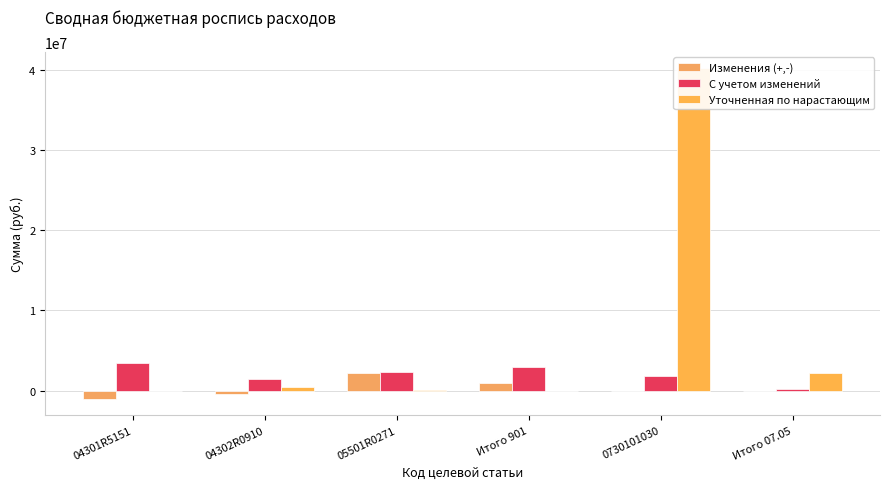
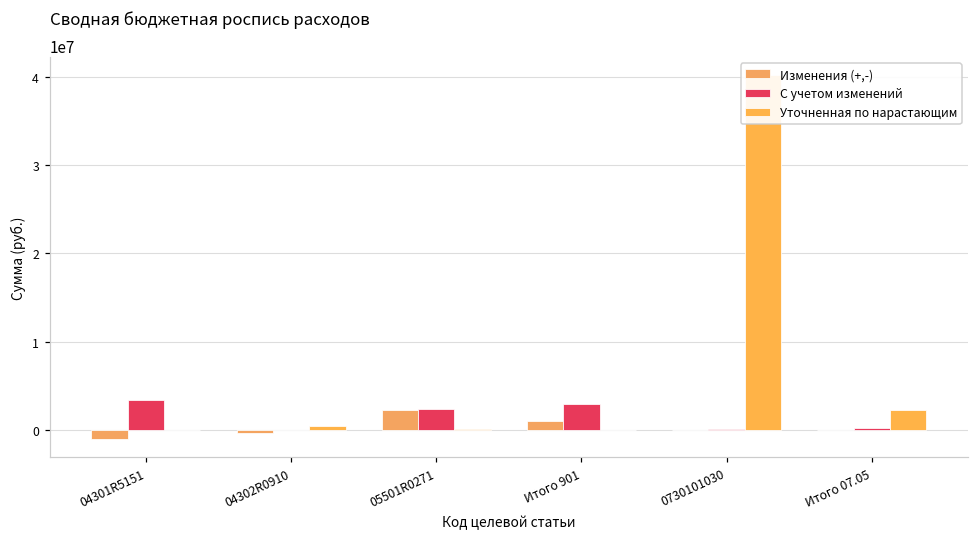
С учетом изменений, 04302R0910: 1000000 -> 0
С учетом изменений, 0730101030: 2000000 -> 0
